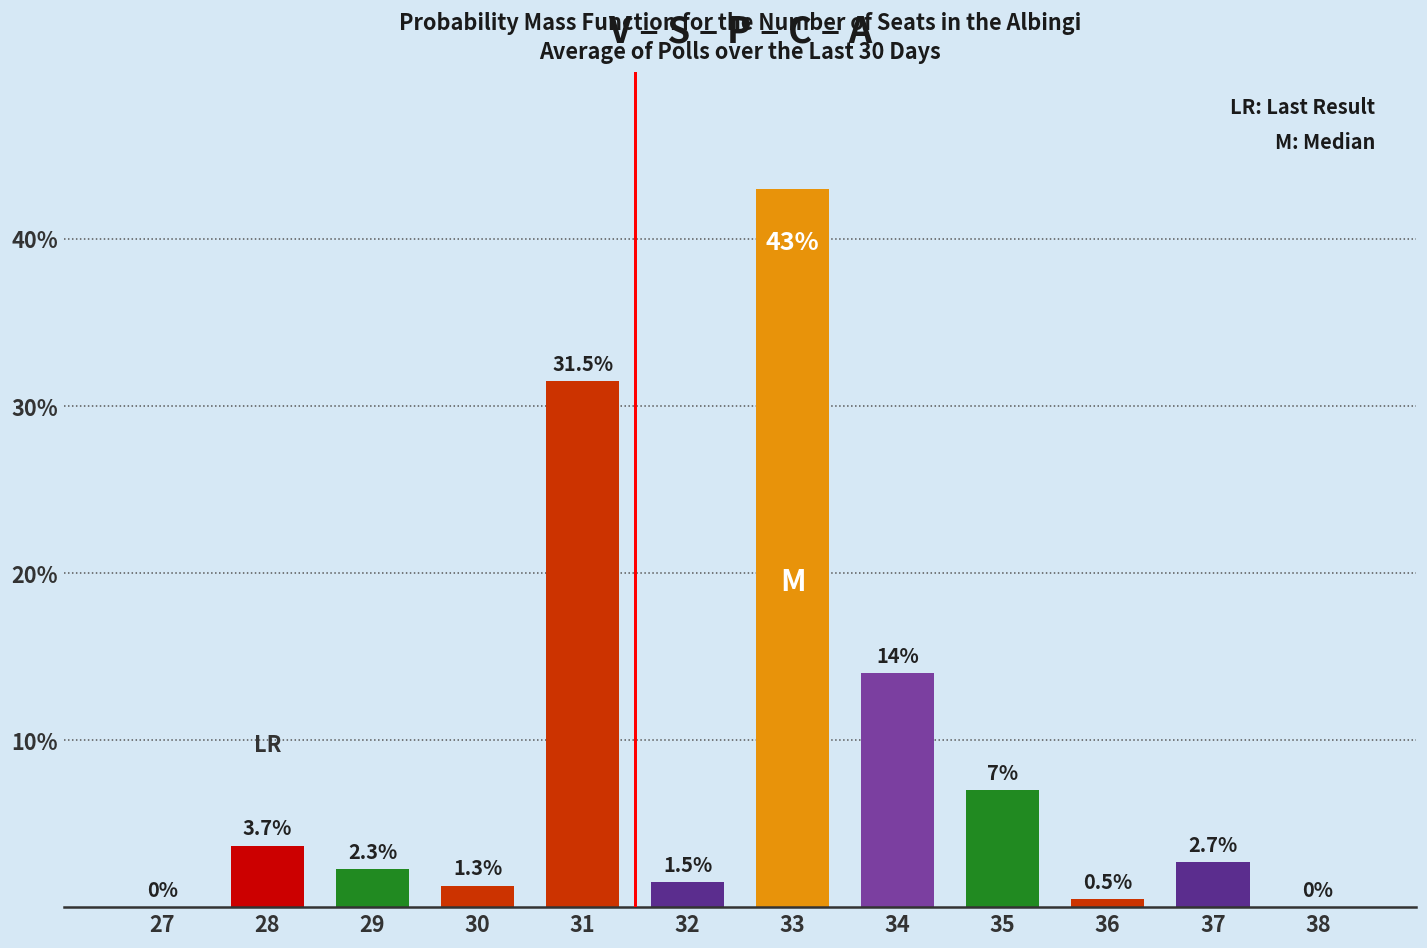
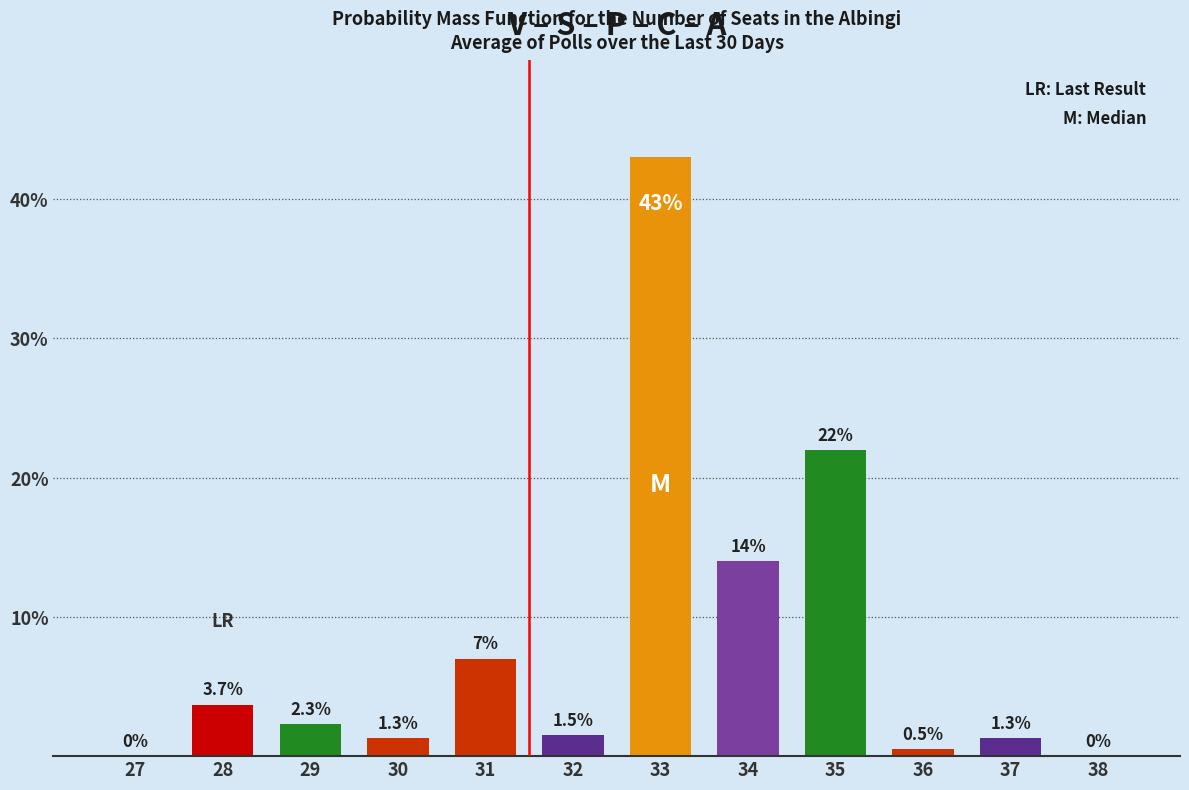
31: 31.5% -> 7%
35: 7% -> 22%
37: 2.7% -> 1.3%
